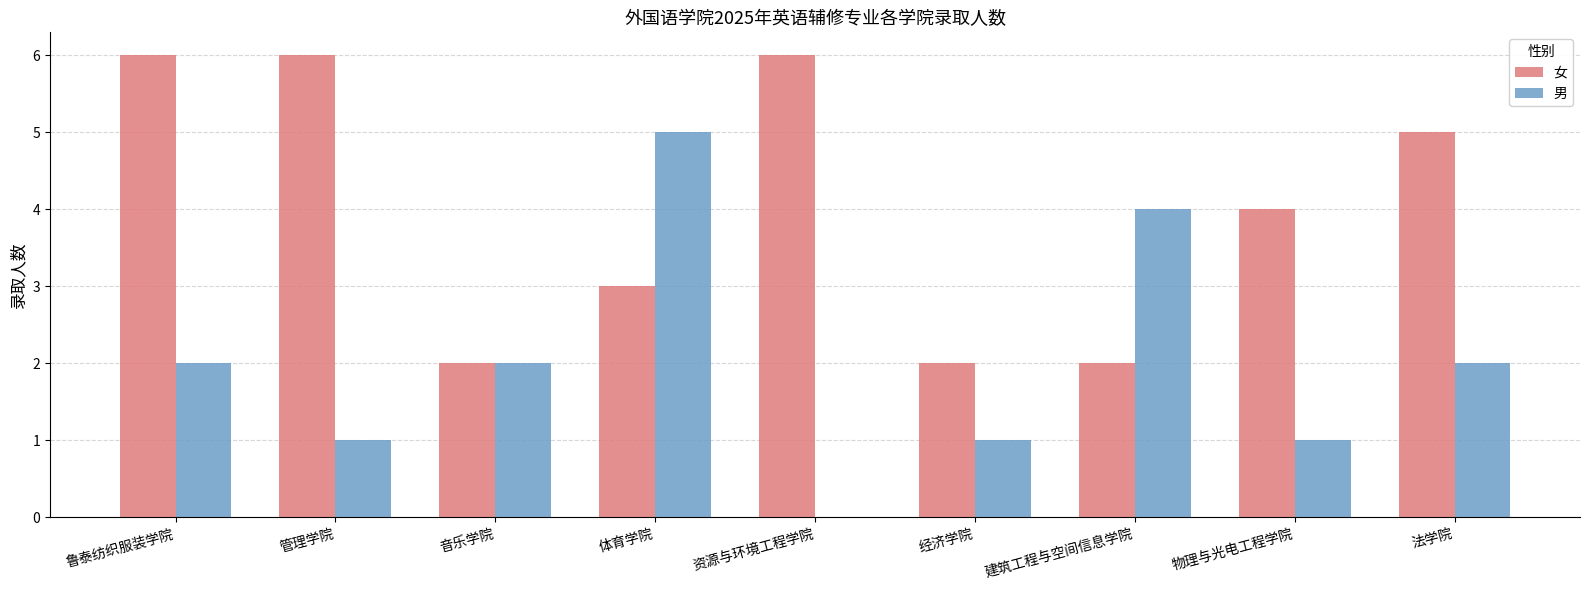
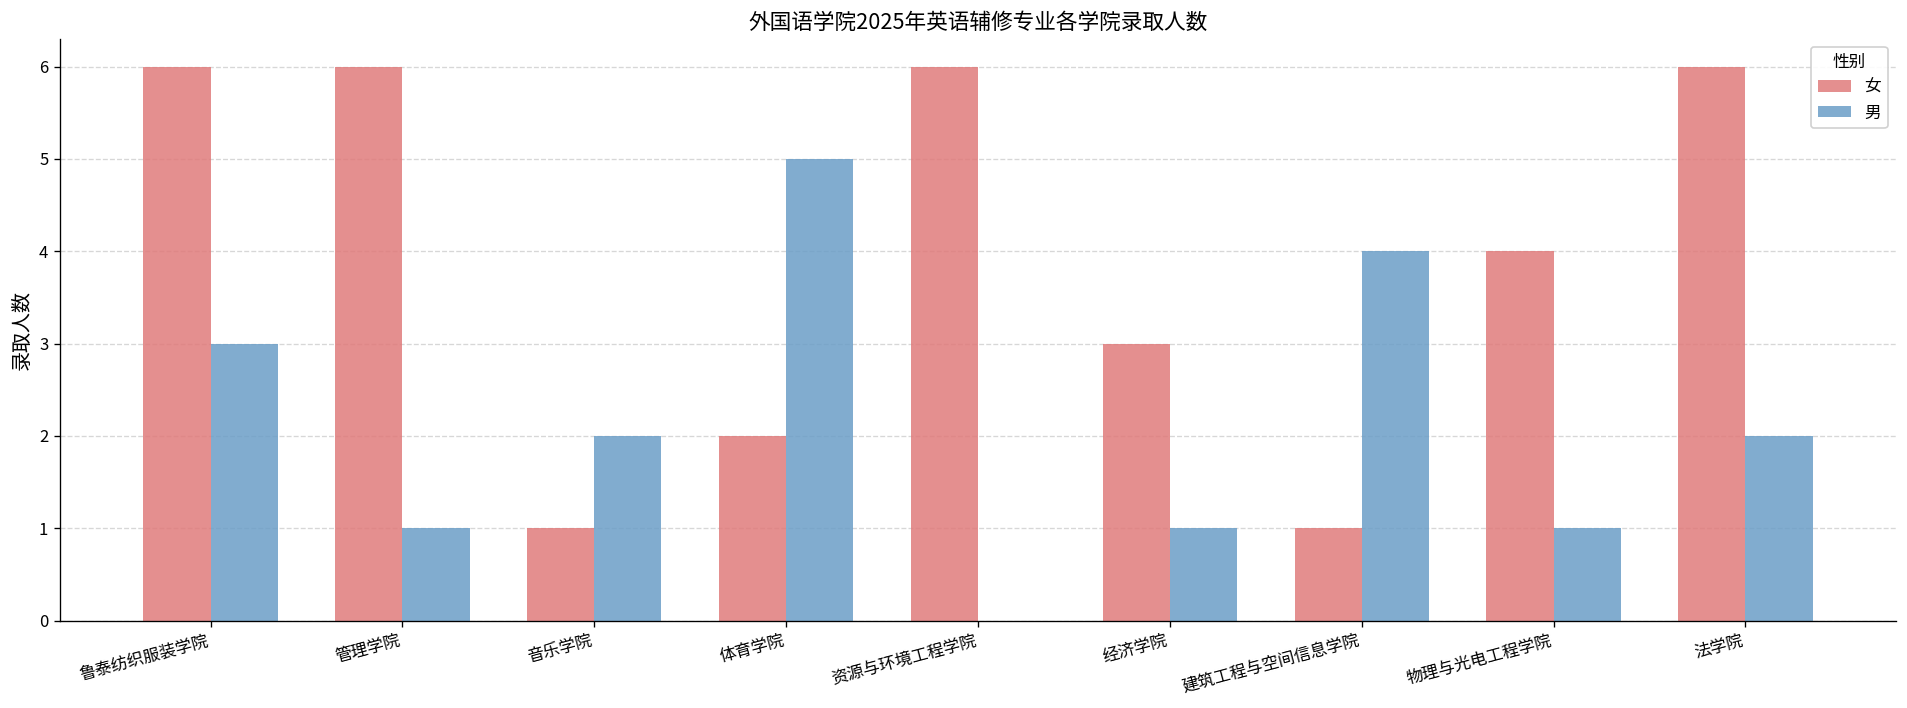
男, 鲁泰纺织服装学院: 2 -> 3
女, 音乐学院: 2 -> 1
女, 体育学院: 3 -> 2
女, 经济学院: 2 -> 3
女, 建筑工程与空间信息学院: 2 -> 1
女, 法学院: 5 -> 6
